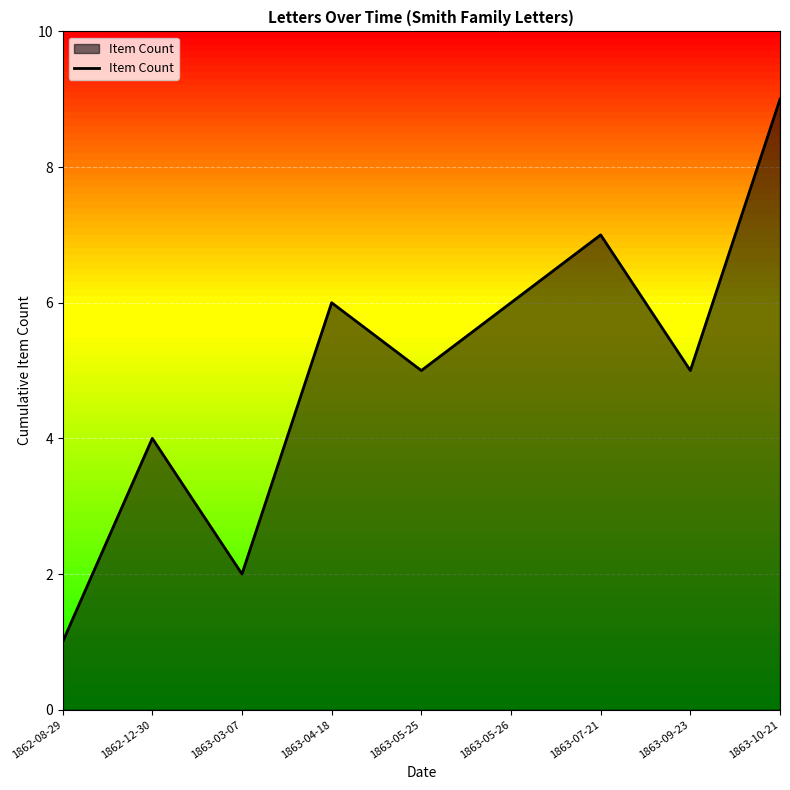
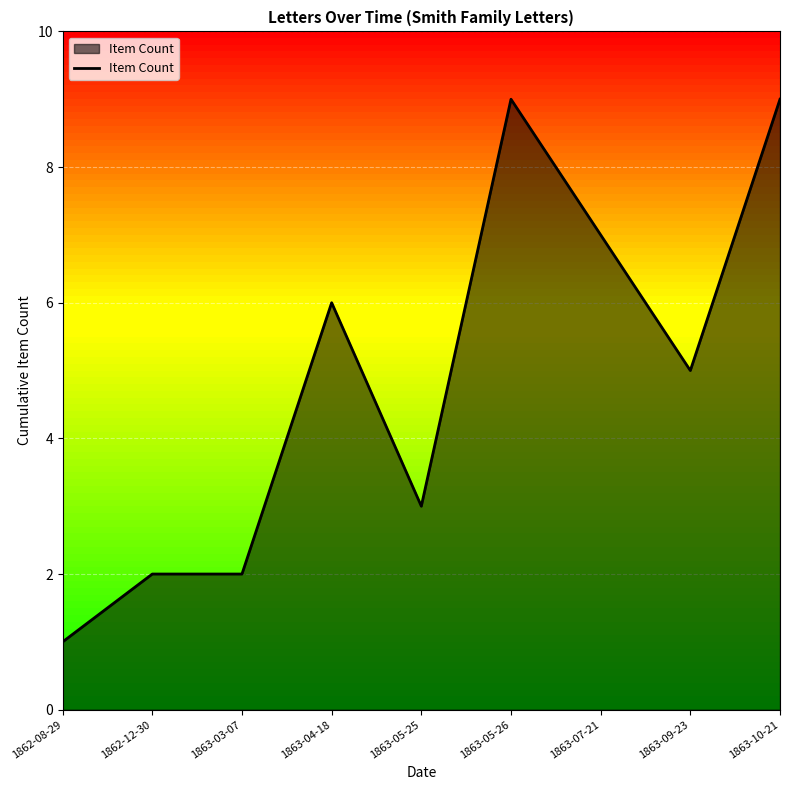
1862-12-30: 4 -> 2
1863-05-25: 5 -> 3
1863-05-26: 6 -> 9
